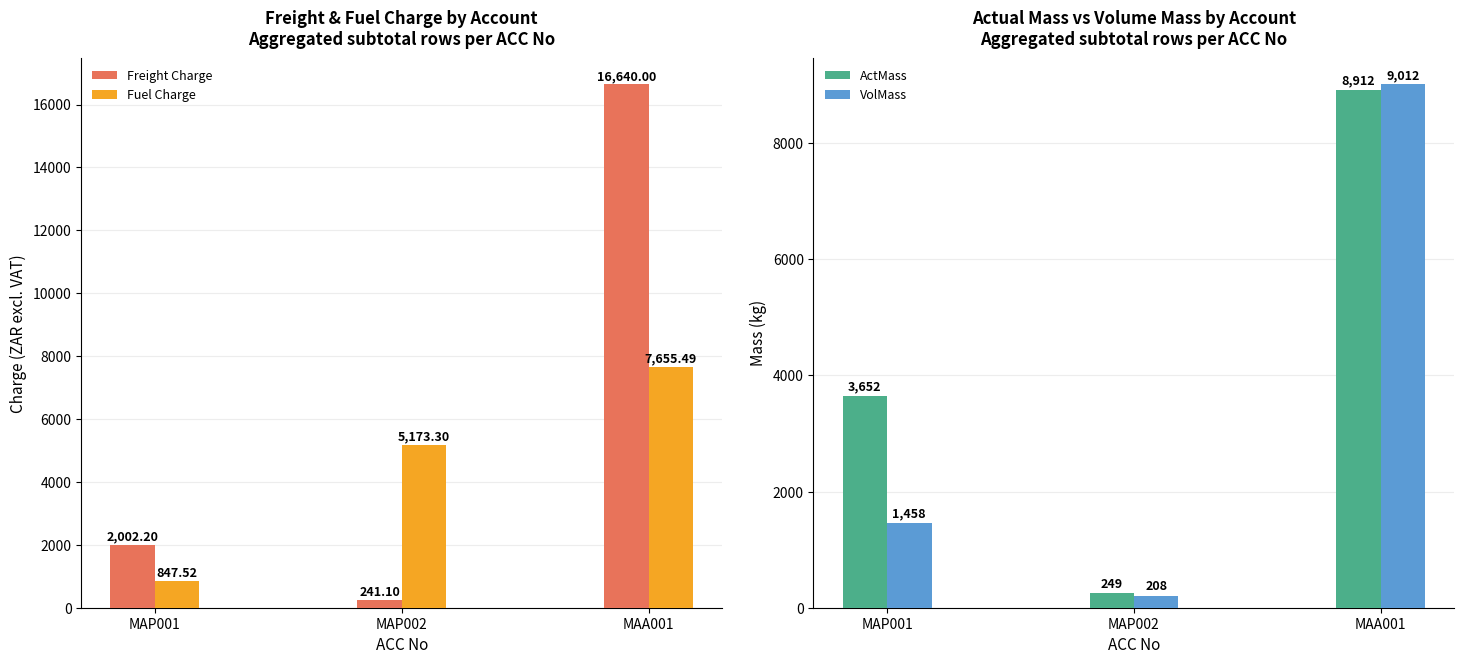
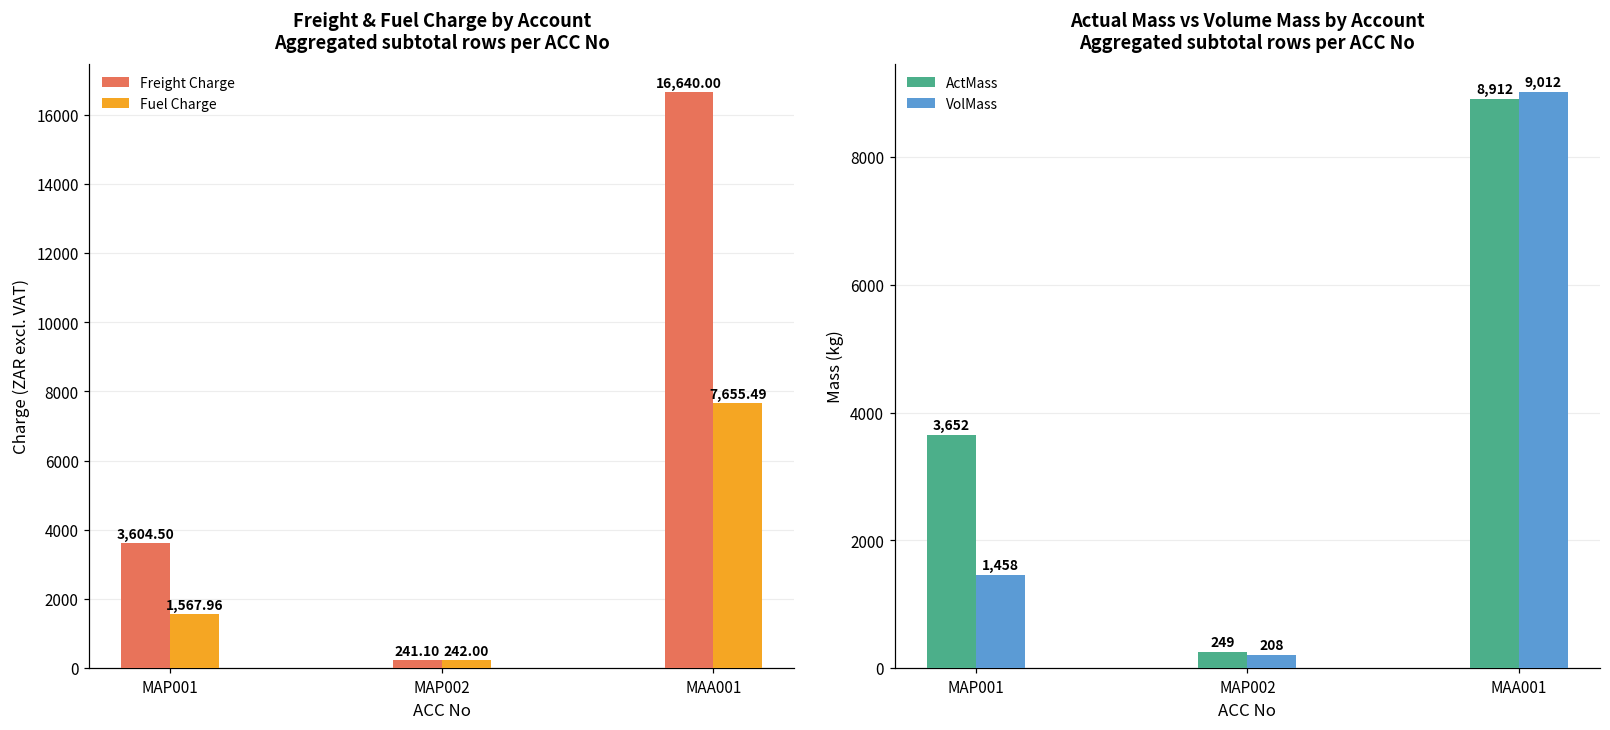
Freight & Fuel Charge by Account Aggregated subtotal rows per ACC No, Freight Charge, MAP001: 2,002.20 -> 3,604.50
Freight & Fuel Charge by Account Aggregated subtotal rows per ACC No, Fuel Charge, MAP001: 847.52 -> 1,567.96
Freight & Fuel Charge by Account Aggregated subtotal rows per ACC No, Fuel Charge, MAP002: 5,173.30 -> 242.00
